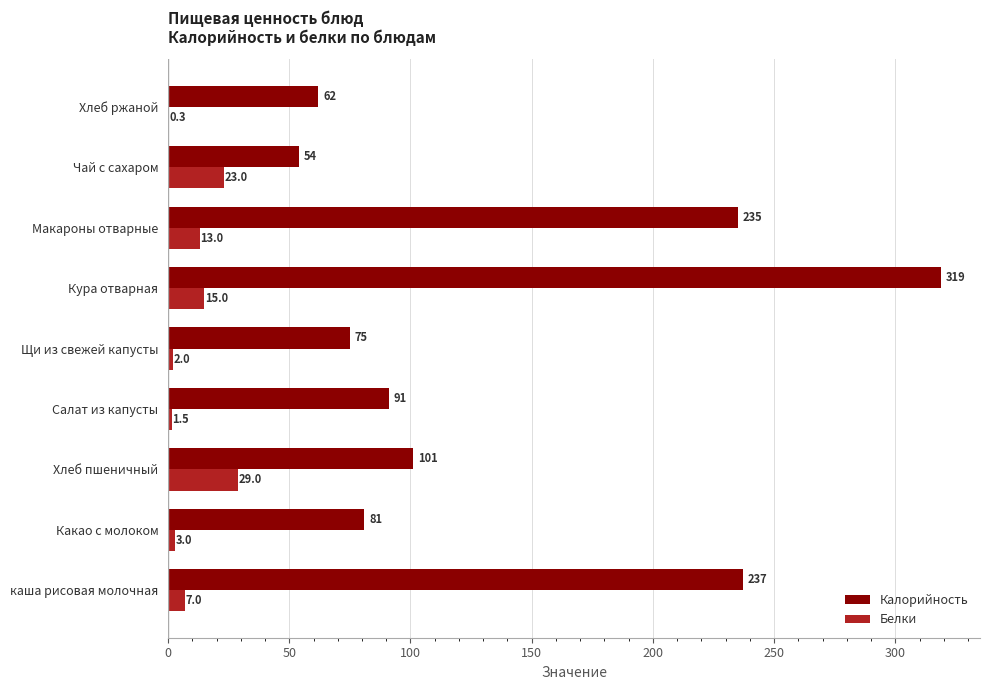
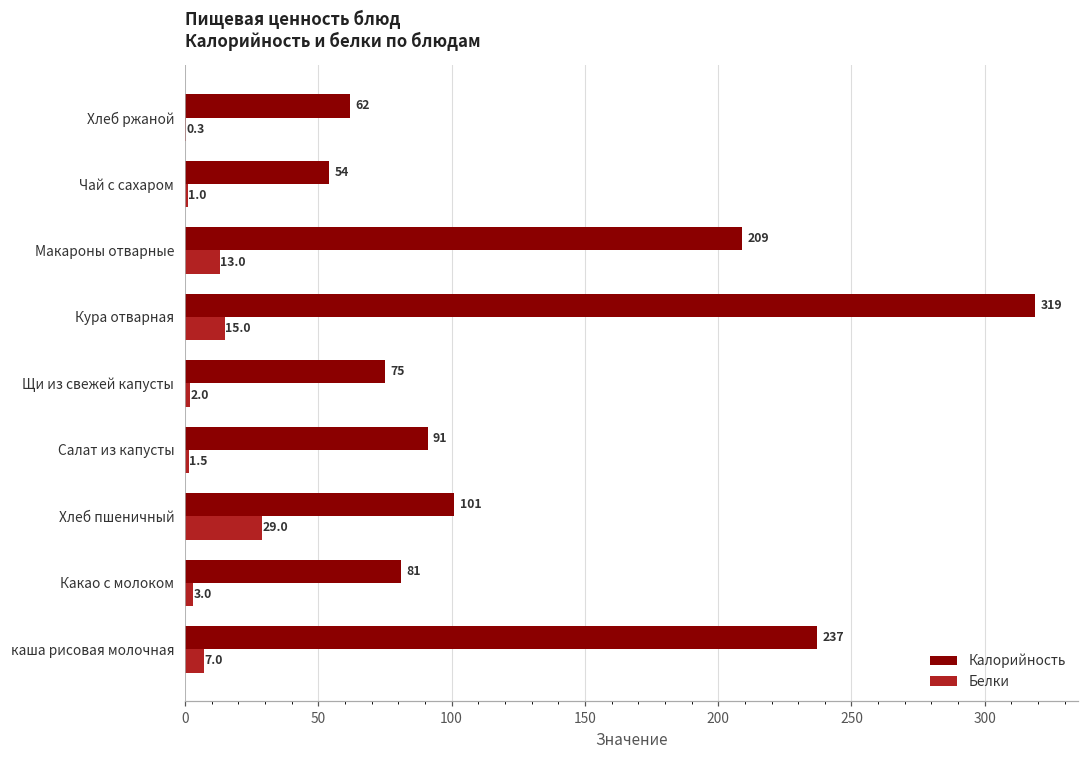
Белки, Чай с сахаром: 23.0 -> 1.0
Калорийность, Макароны отварные: 235 -> 209
